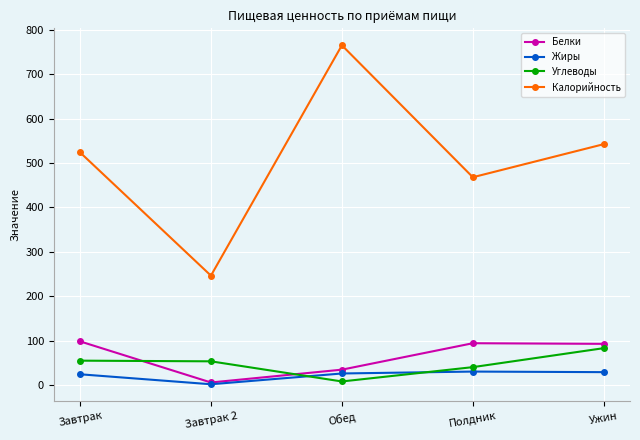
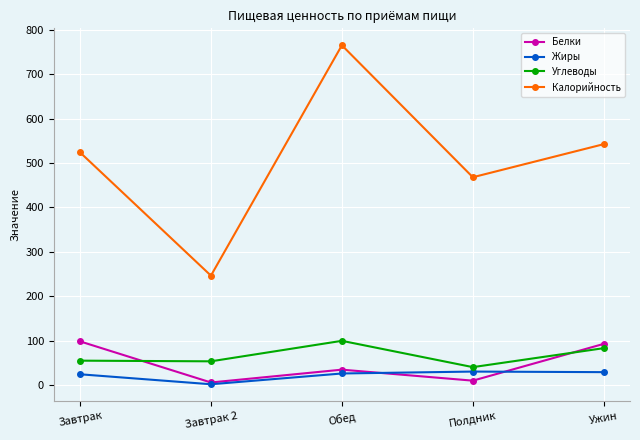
Углеводы, Обед: 10 -> 100
Белки, Полдник: 90 -> 10
